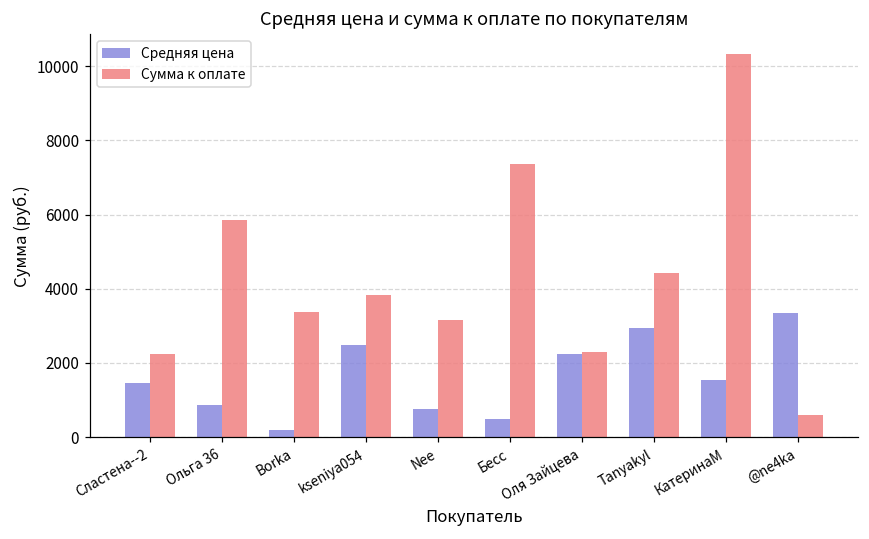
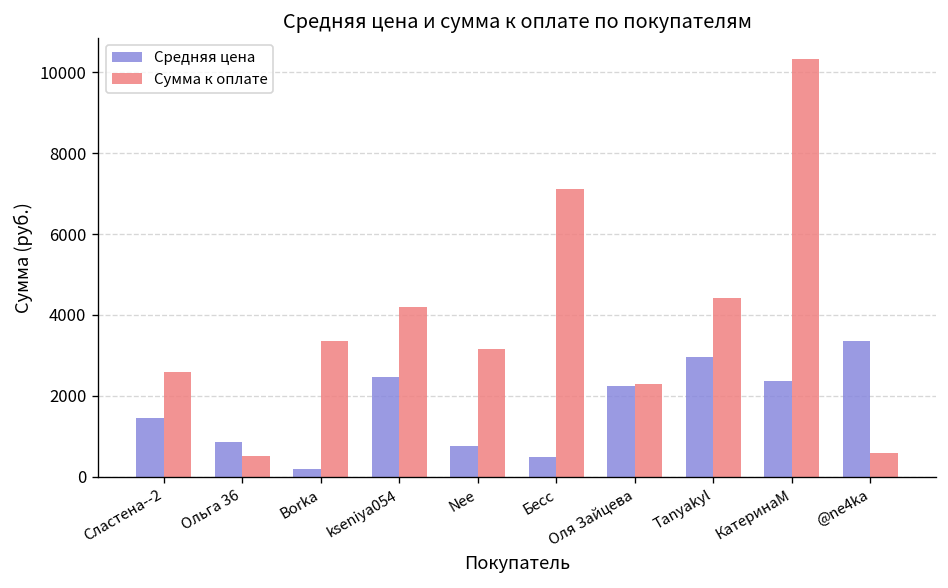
Сумма к оплате, Сластена--2: 2200 -> 2600
Сумма к оплате, Ольга 36: 5800 -> 500
Сумма к оплате, kseniya054: 3800 -> 4200
Сумма к оплате, Бесс: 7400 -> 7100
Средняя цена, КатеринаМ: 1500 -> 2400
